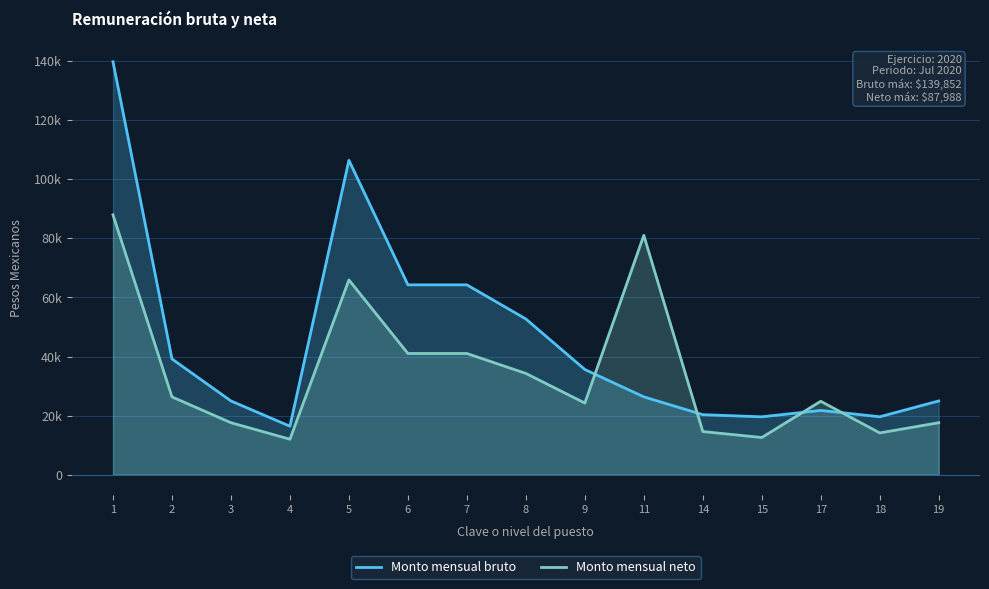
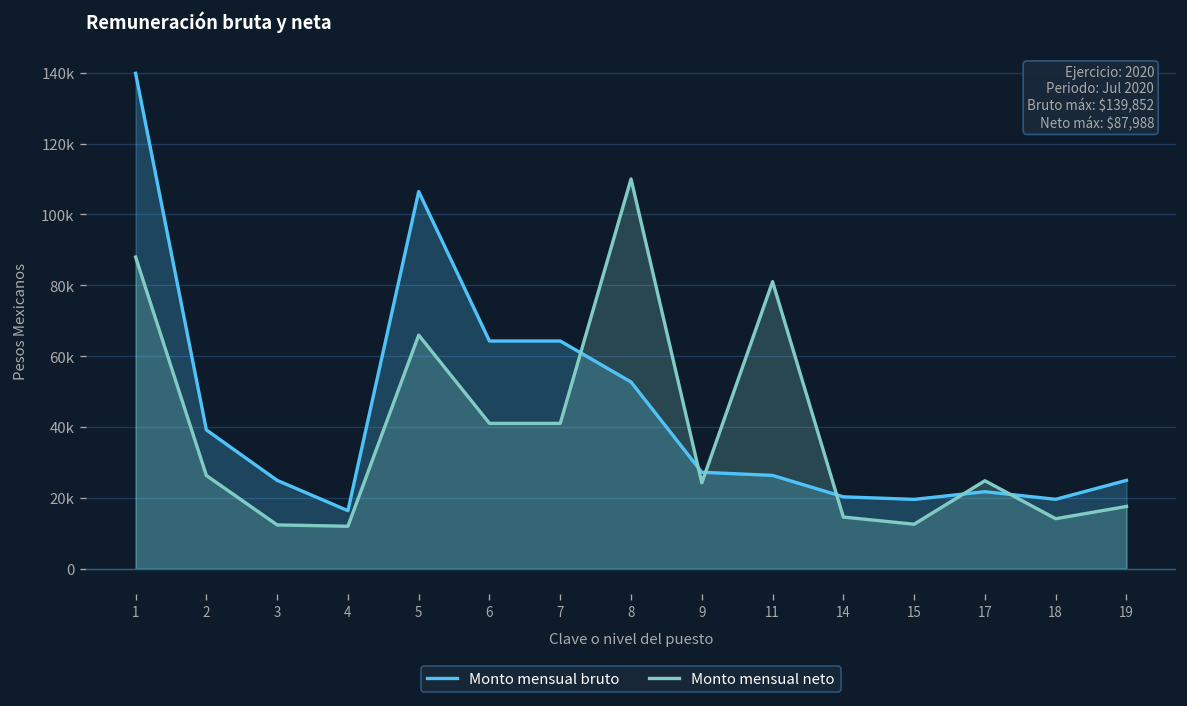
Monto mensual neto, 3: 18000 -> 12000
Monto mensual neto, 8: 34000 -> 110000
Monto mensual bruto, 9: 36000 -> 27000
